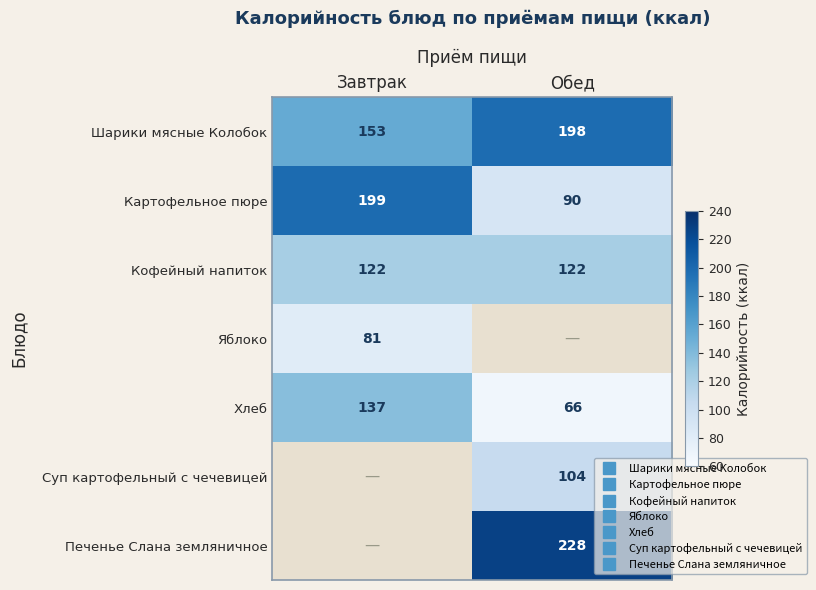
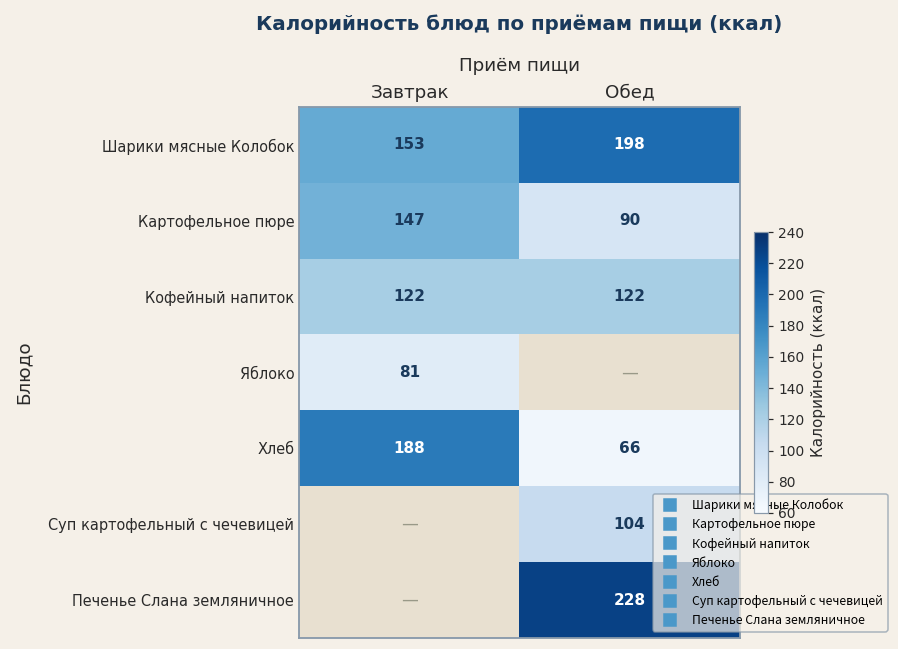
Картофельное пюре, Завтрак: 199 -> 147
Хлеб, Завтрак: 137 -> 188
